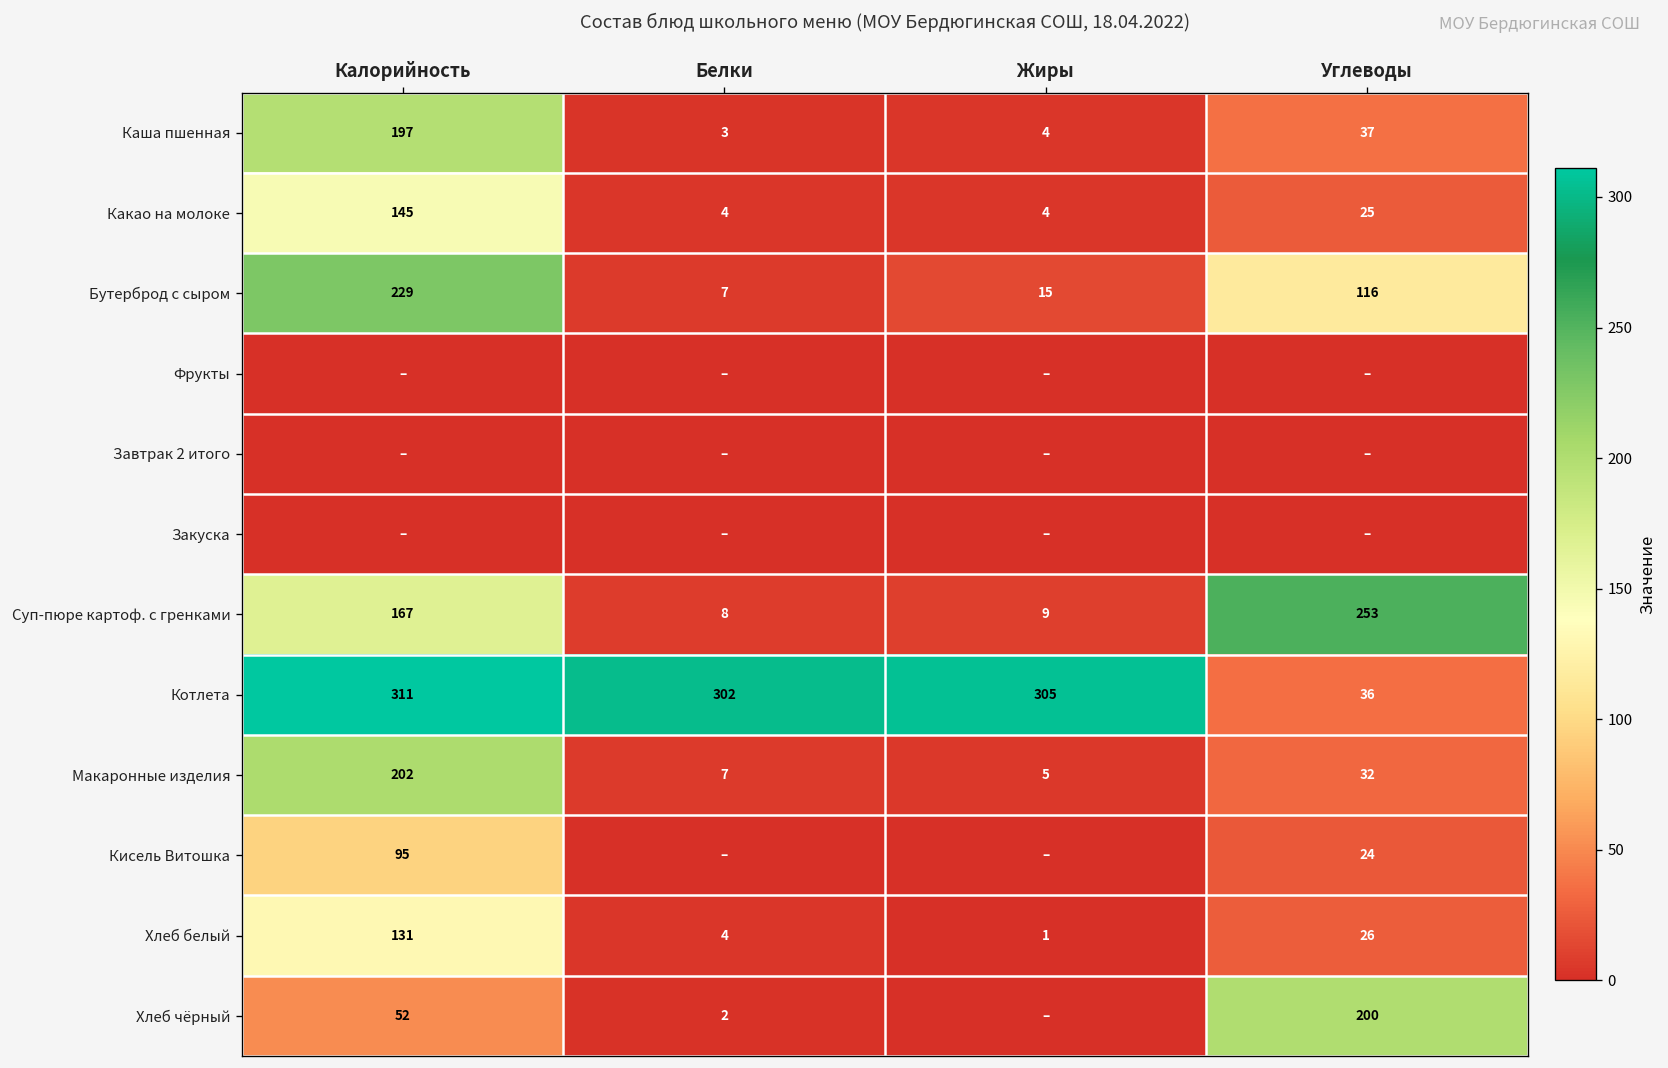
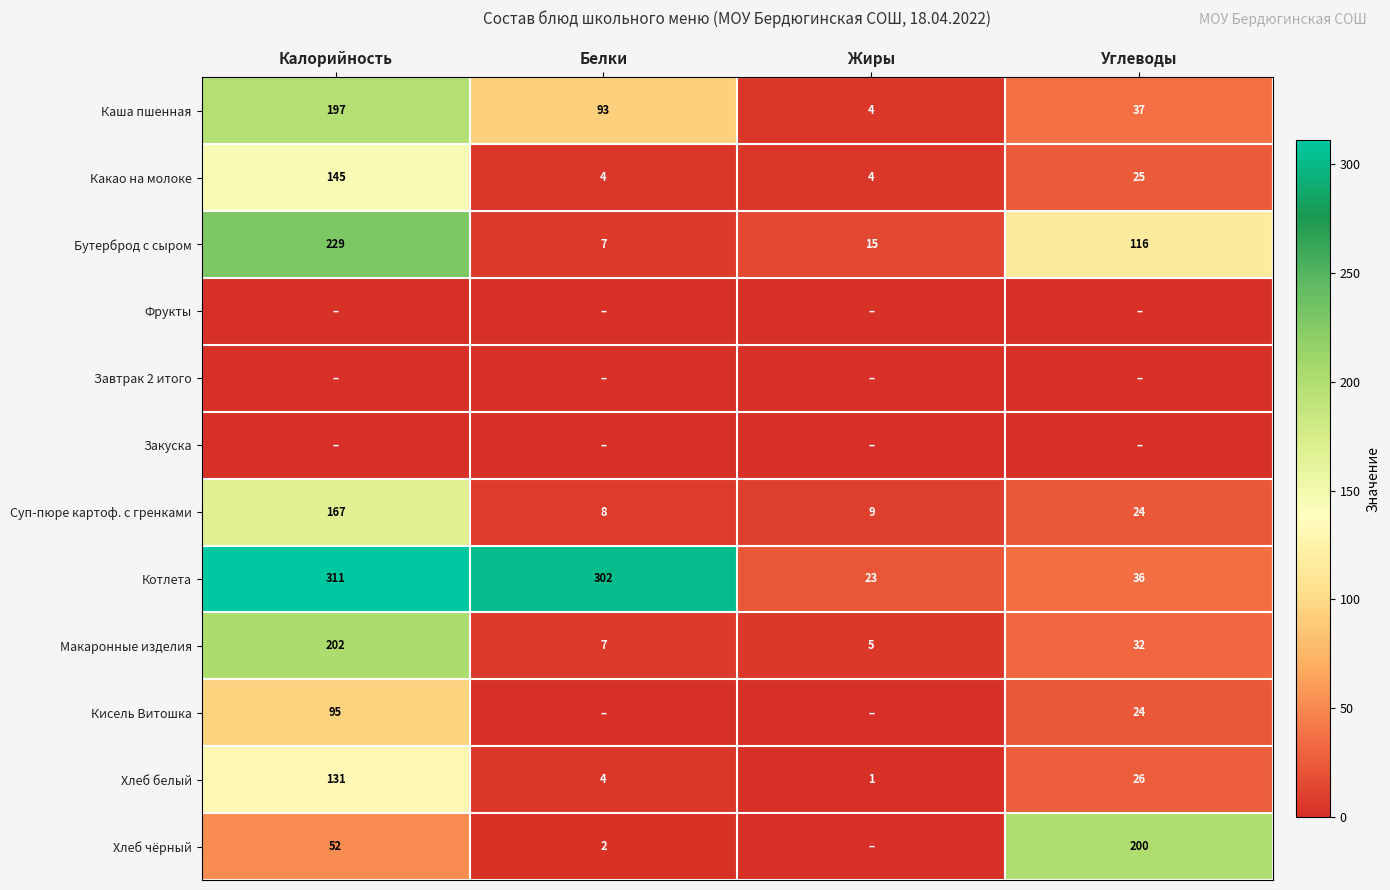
Каша пшенная, Белки: 3 -> 93
Суп-пюре картоф. с гренками, Углеводы: 253 -> 24
Котлета, Жиры: 305 -> 23
